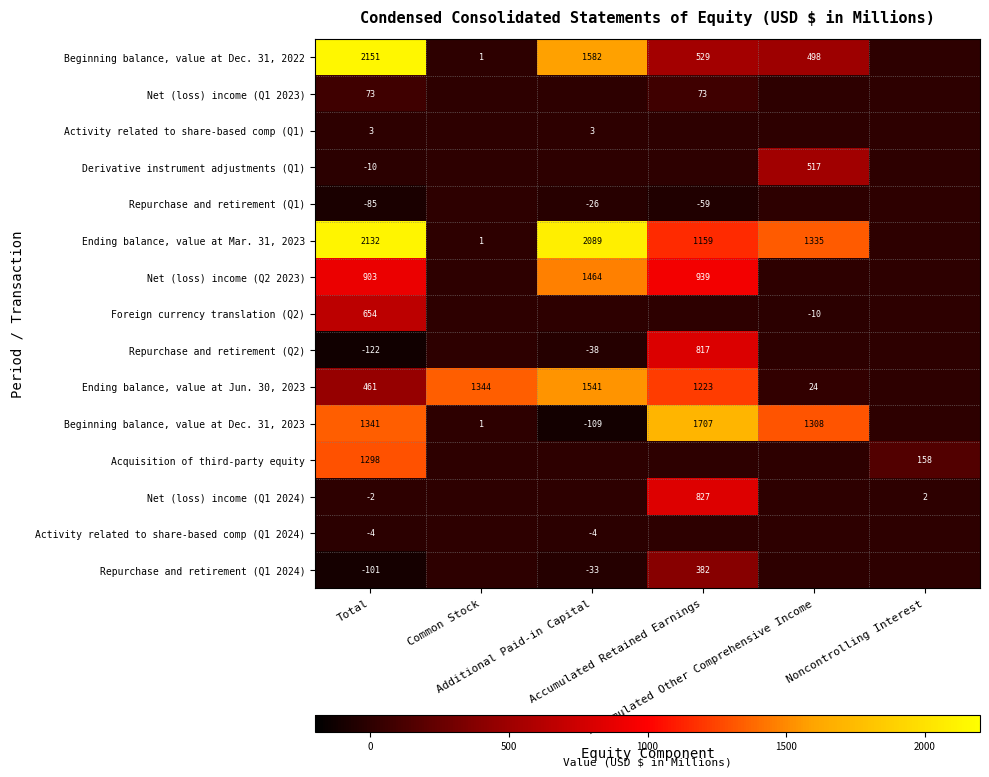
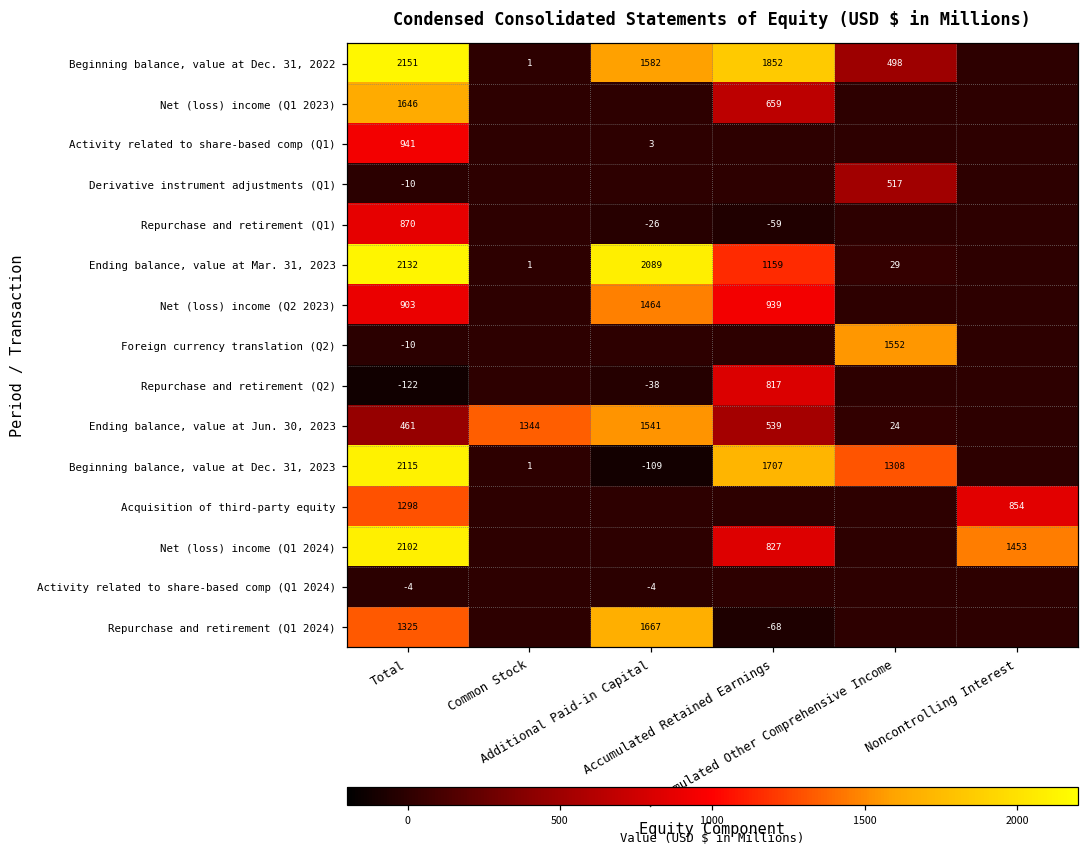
Beginning balance, value at Dec. 31, 2022, Accumulated Retained Earnings: 529 -> 1852
Net (loss) income (Q1 2023), Total: 73 -> 1646
Net (loss) income (Q1 2023), Accumulated Retained Earnings: 73 -> 659
Activity related to share-based comp (Q1), Total: 3 -> 941
Repurchase and retirement (Q1), Total: -85 -> 870
Ending balance, value at Mar. 31, 2023, Accumulated Other Comprehensive Income: 1335 -> 29
Foreign currency translation (Q2), Total: 654 -> -10
Foreign currency translation (Q2), Accumulated Other Comprehensive Income: -10 -> 1552
Ending balance, value at Jun. 30, 2023, Accumulated Retained Earnings: 1223 -> 539
Beginning balance, value at Dec. 31, 2023, Total: 1341 -> 2115
Acquisition of third-party equity, Noncontrolling Interest: 158 -> 854
Net (loss) income (Q1 2024), Total: -2 -> 2102
Net (loss) income (Q1 2024), Noncontrolling Interest: 2 -> 1453
Repurchase and retirement (Q1 2024), Total: -101 -> 1325
Repurchase and retirement (Q1 2024), Additional Paid-in Capital: -33 -> 1667
Repurchase and retirement (Q1 2024), Accumulated Retained Earnings: 382 -> -68
